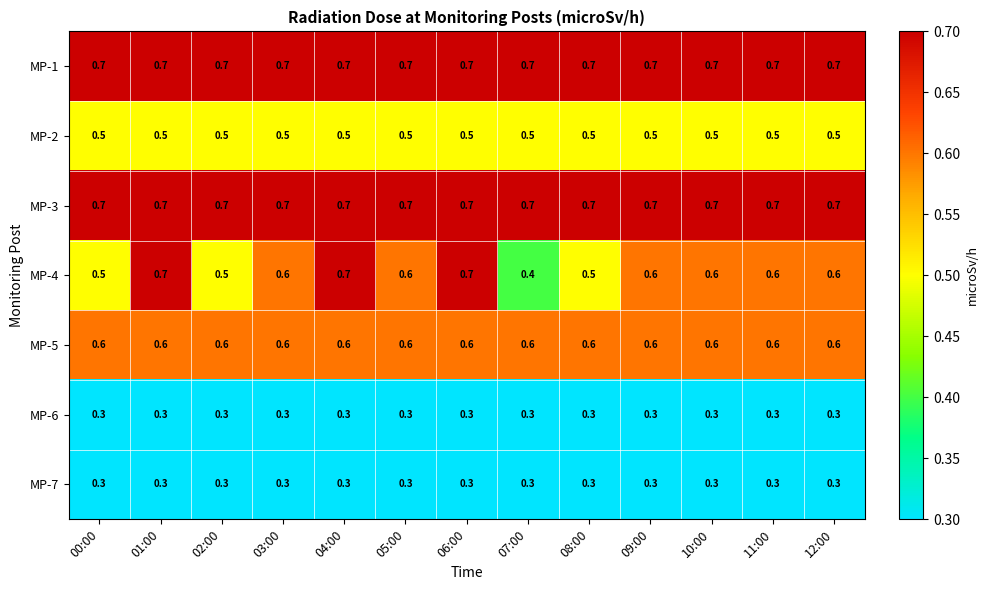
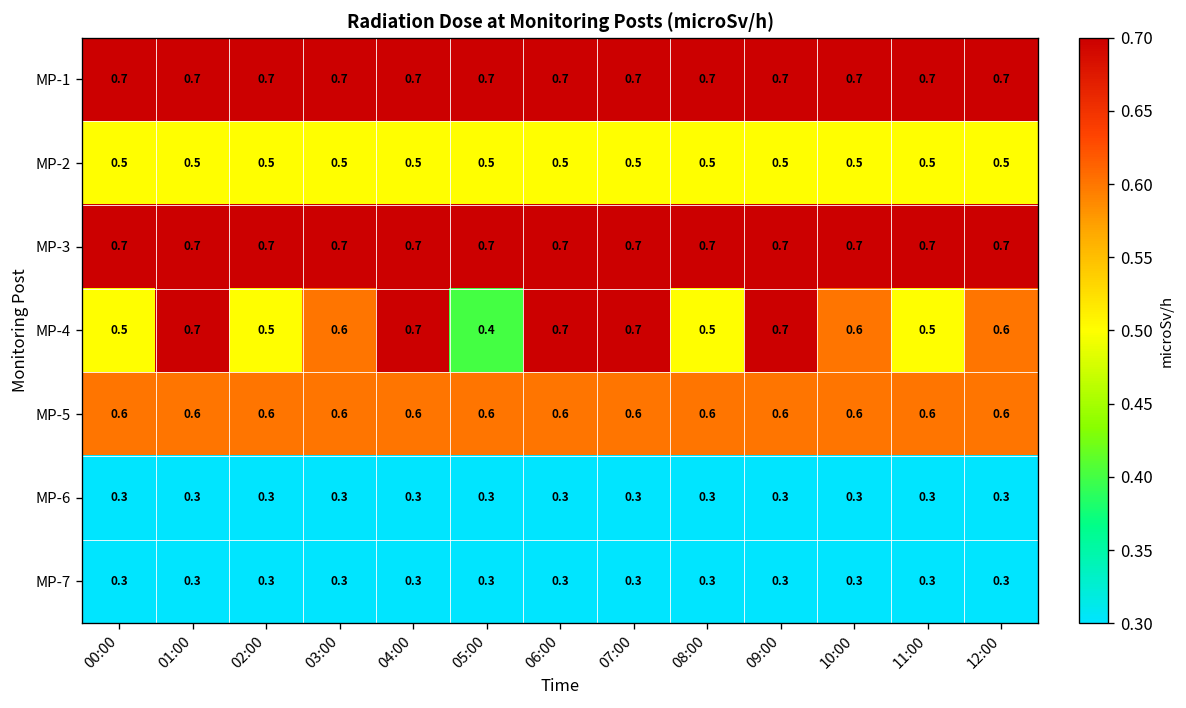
MP-4, 05:00: 0.6 -> 0.4
MP-4, 07:00: 0.4 -> 0.7
MP-4, 09:00: 0.6 -> 0.7
MP-4, 11:00: 0.6 -> 0.5
